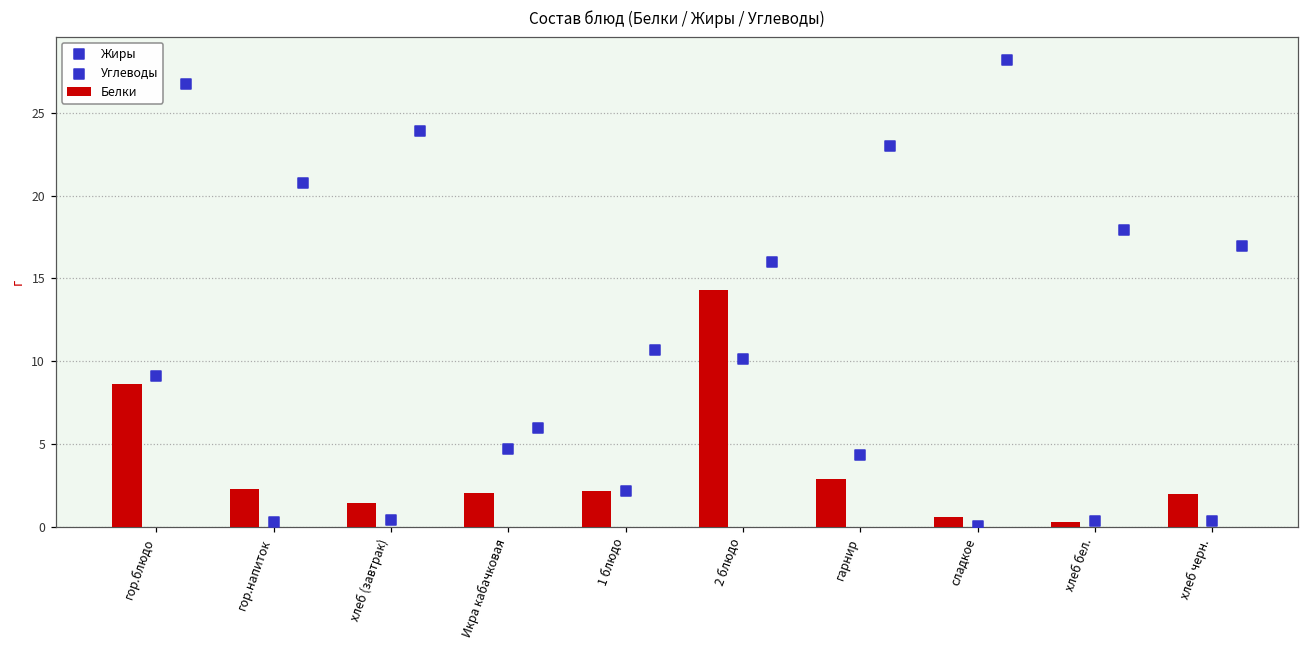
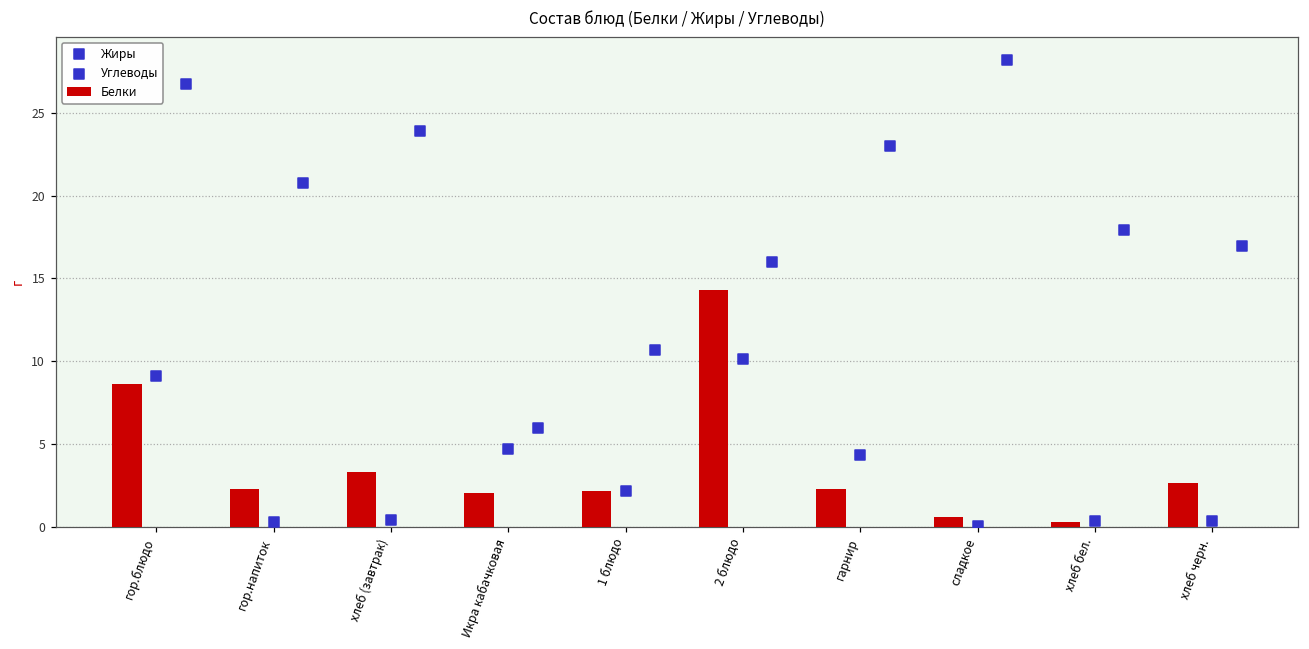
Белки, хлеб (завтрак): 1.4 -> 3.3
Белки, гарнир: 2.9 -> 2.3
Белки, хлеб черн.: 2.0 -> 2.6
